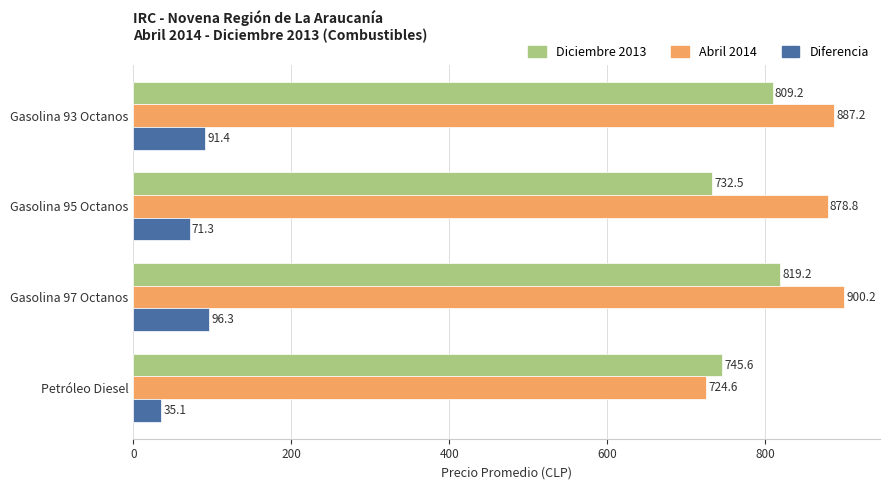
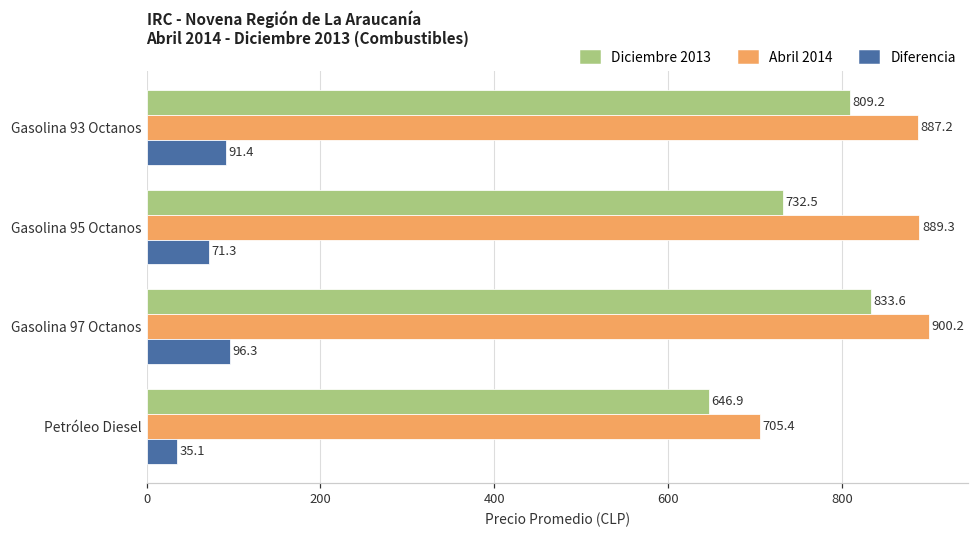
Abril 2014, Gasolina 95 Octanos: 878.8 -> 889.3
Diciembre 2013, Gasolina 97 Octanos: 819.2 -> 833.6
Diciembre 2013, Petróleo Diesel: 745.6 -> 646.9
Abril 2014, Petróleo Diesel: 724.6 -> 705.4
